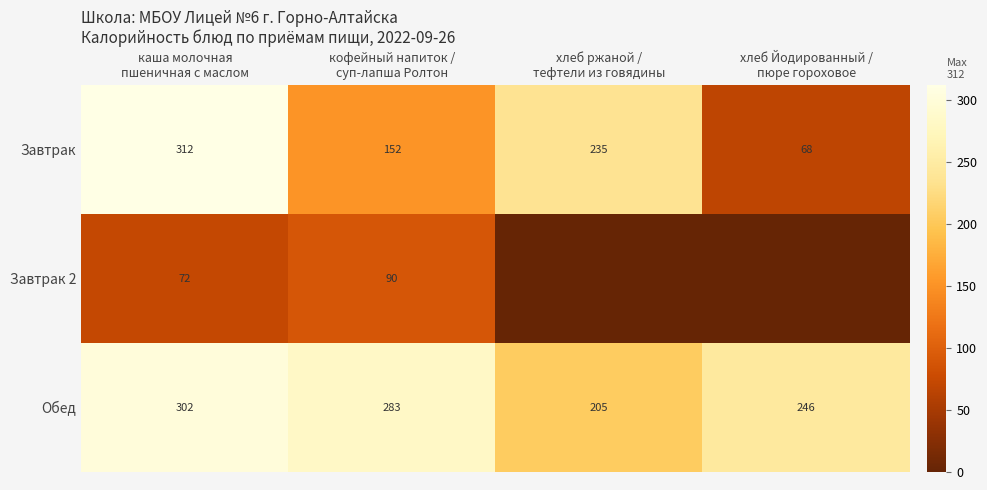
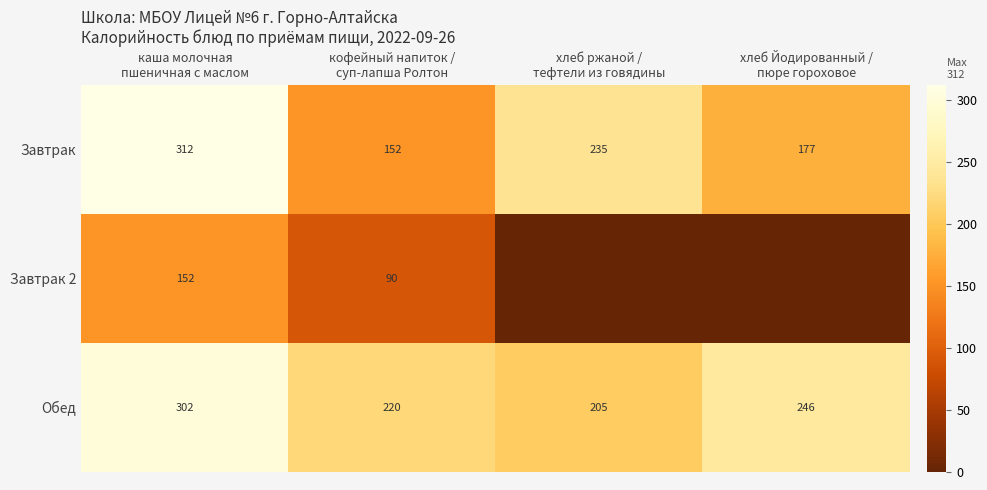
Завтрак, хлеб Йодированный / пюре гороховое: 68 -> 177
Завтрак 2, каша молочная пшеничная с маслом: 72 -> 152
Обед, кофейный напиток / суп-лапша Ролтон: 283 -> 220
